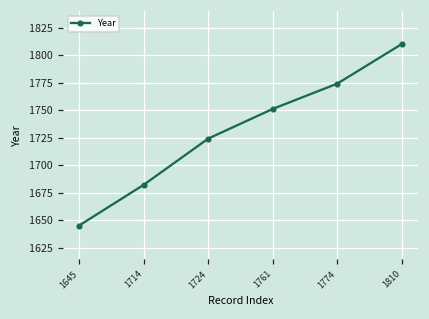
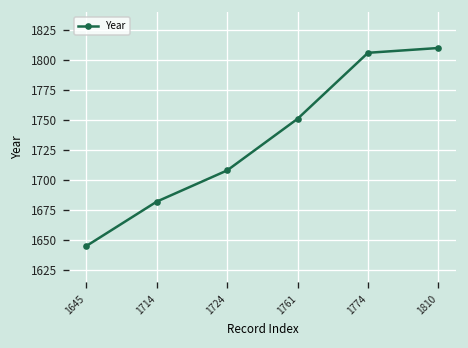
1724: 1720 -> 1710
1774: 1770 -> 1810
